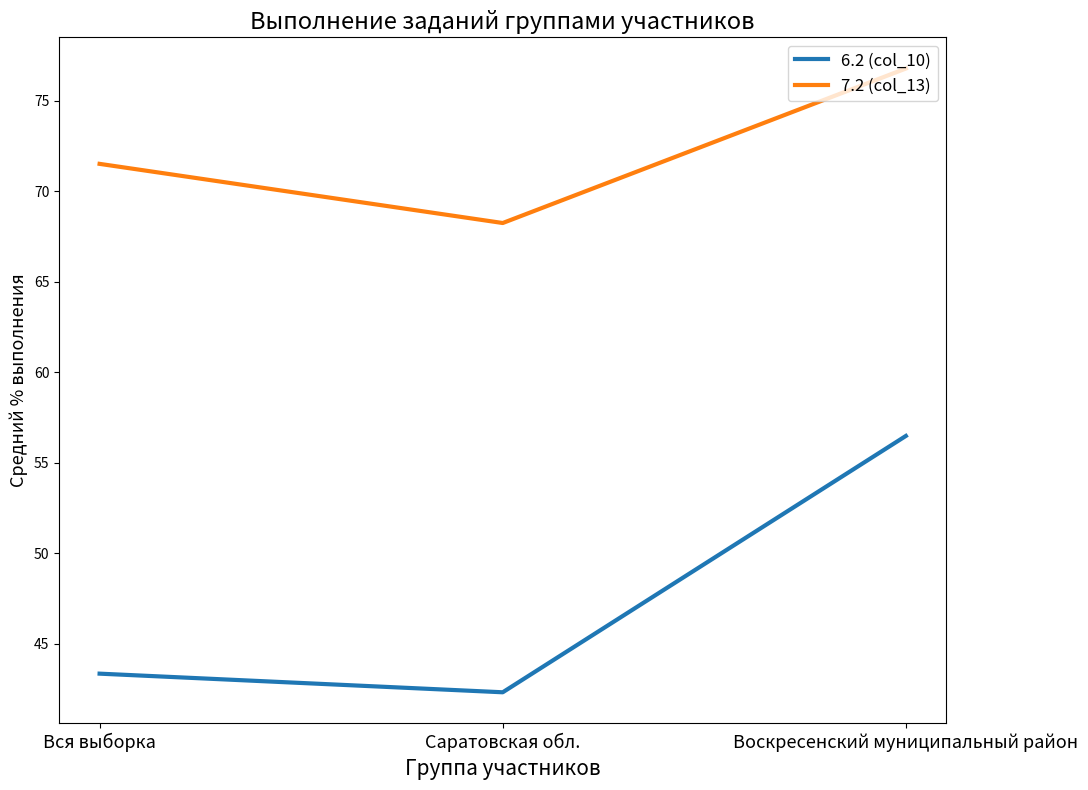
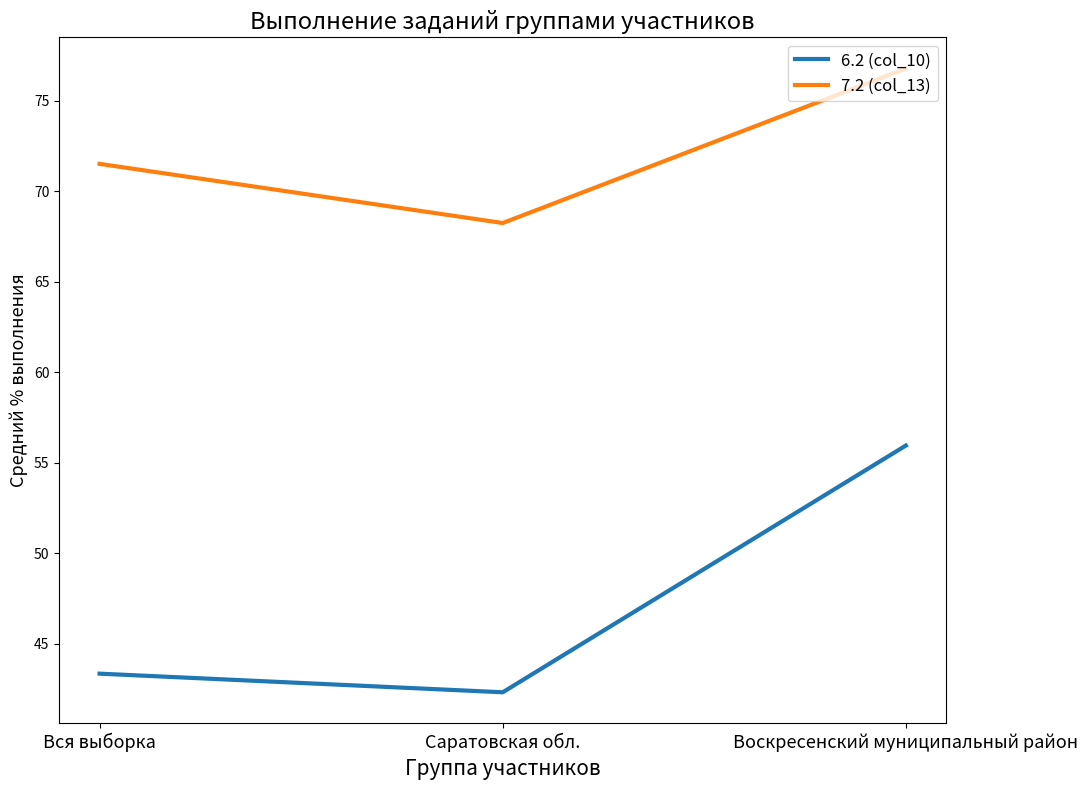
6.2 (col_10), Воскресенский муниципальный район: 56.5 -> 56.0
